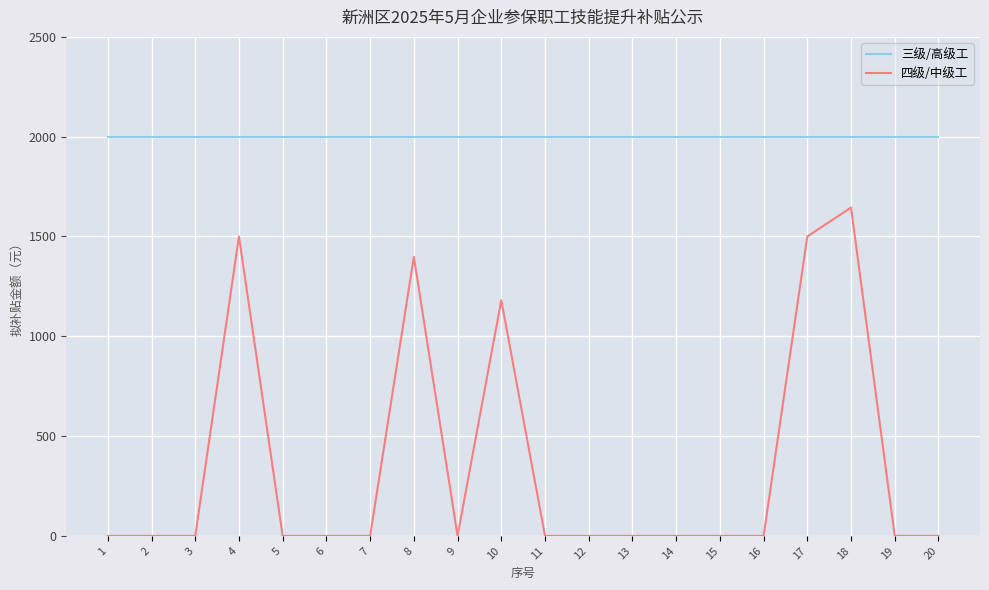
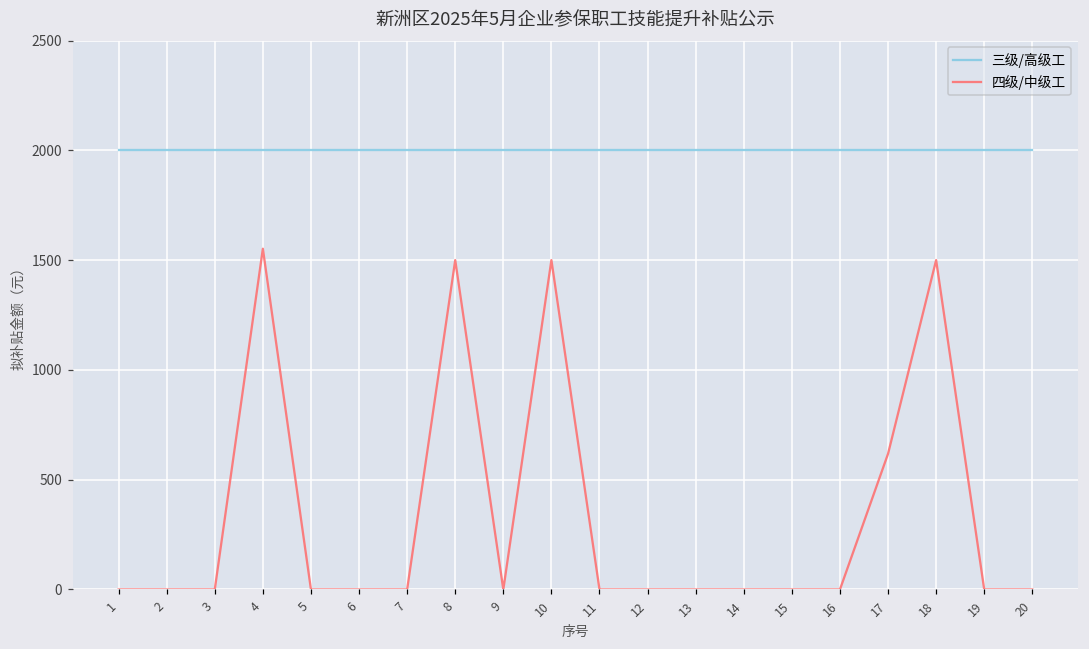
四级/中级工, 4: 1500 -> 1550
四级/中级工, 8: 1400 -> 1500
四级/中级工, 10: 1180 -> 1500
四级/中级工, 17: 1500 -> 620
四级/中级工, 18: 1650 -> 1500
